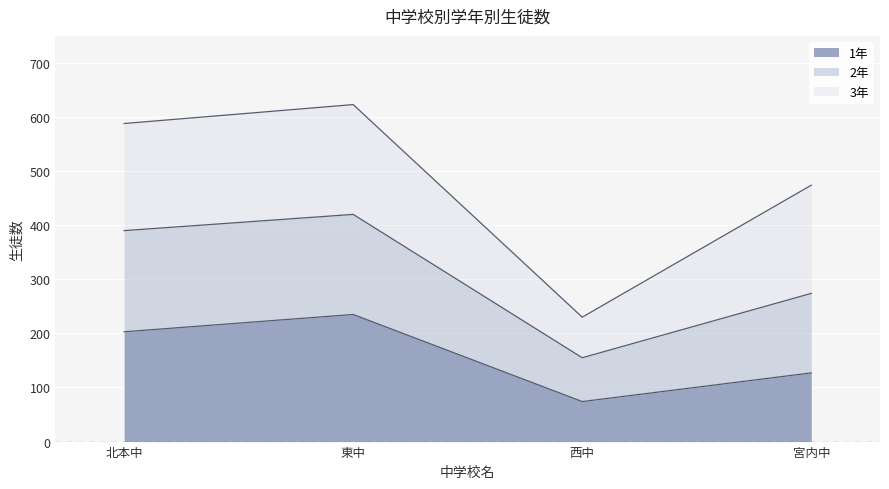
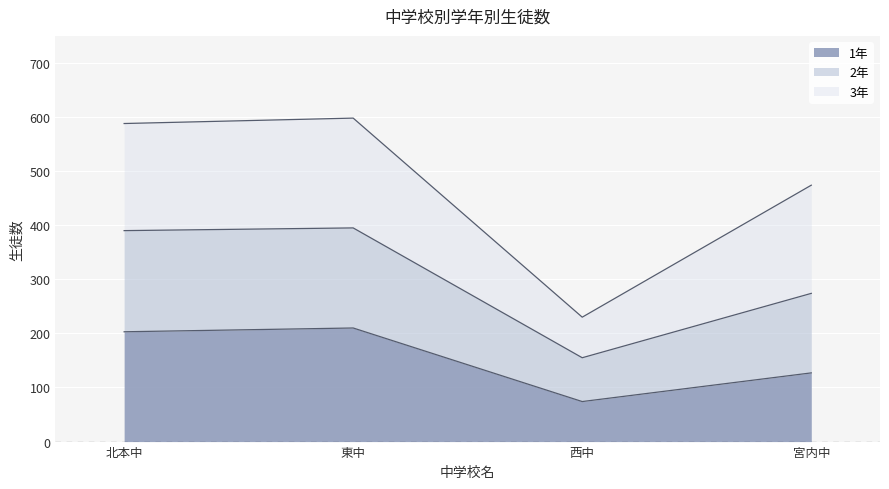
1年, 東中: 240 -> 210
